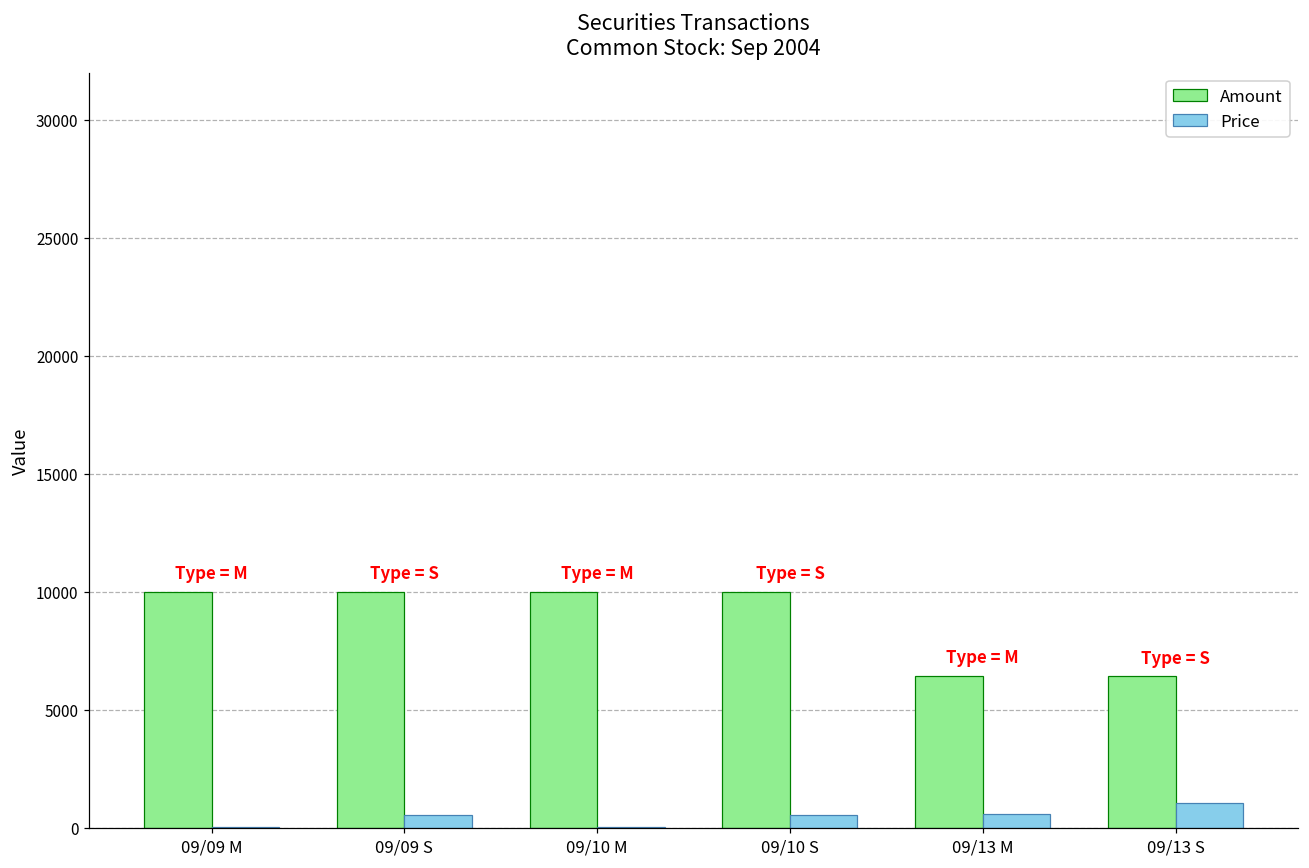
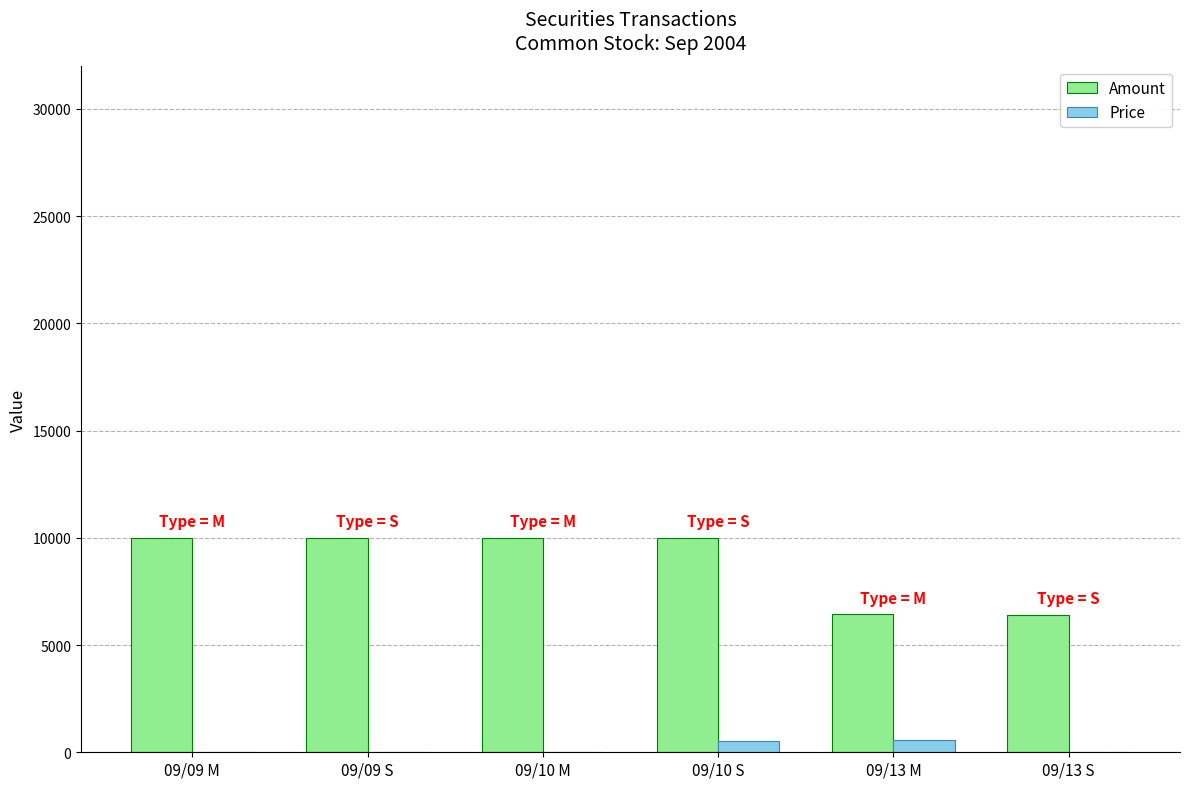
Price, 09/09 S: 600 -> 0
Price, 09/13 S: 1100 -> 0
